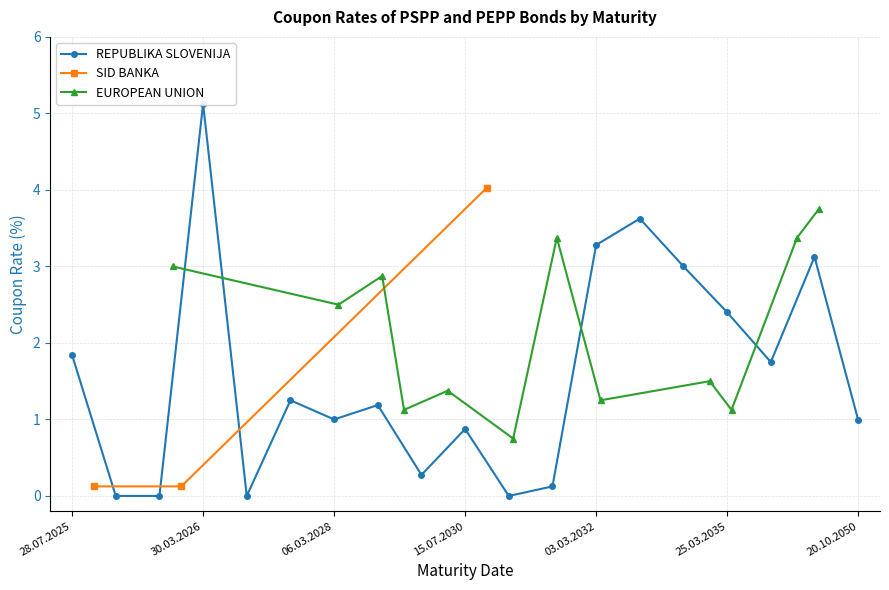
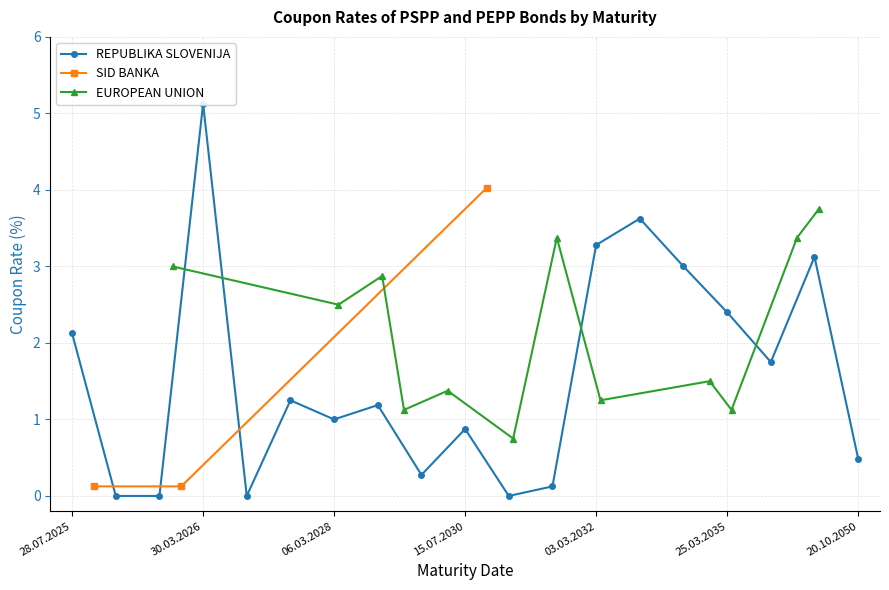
REPUBLIKA SLOVENIJA, 28.07.2025: 1.8 -> 2.1
REPUBLIKA SLOVENIJA, 20.10.2050: 1.0 -> 0.5
